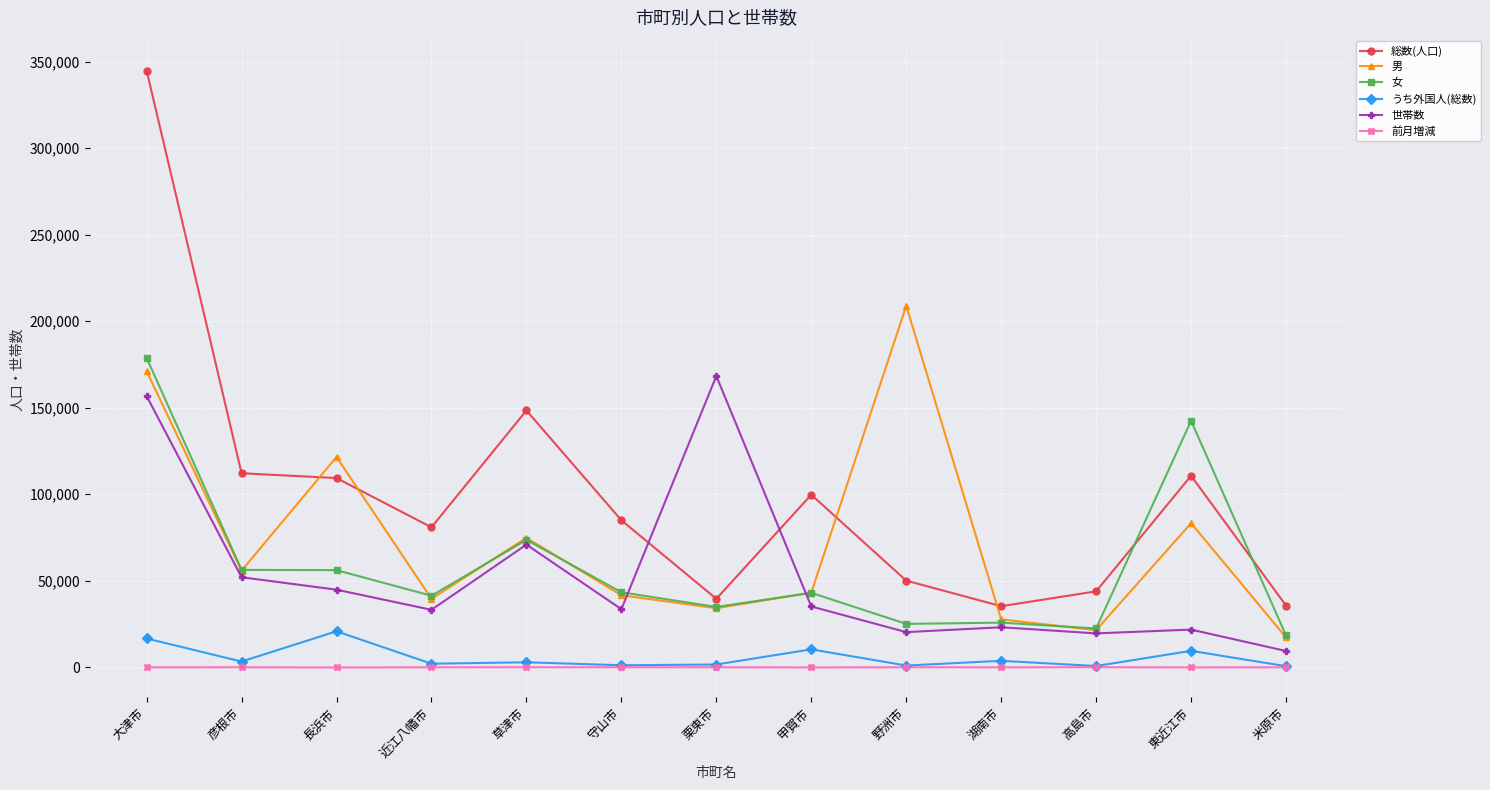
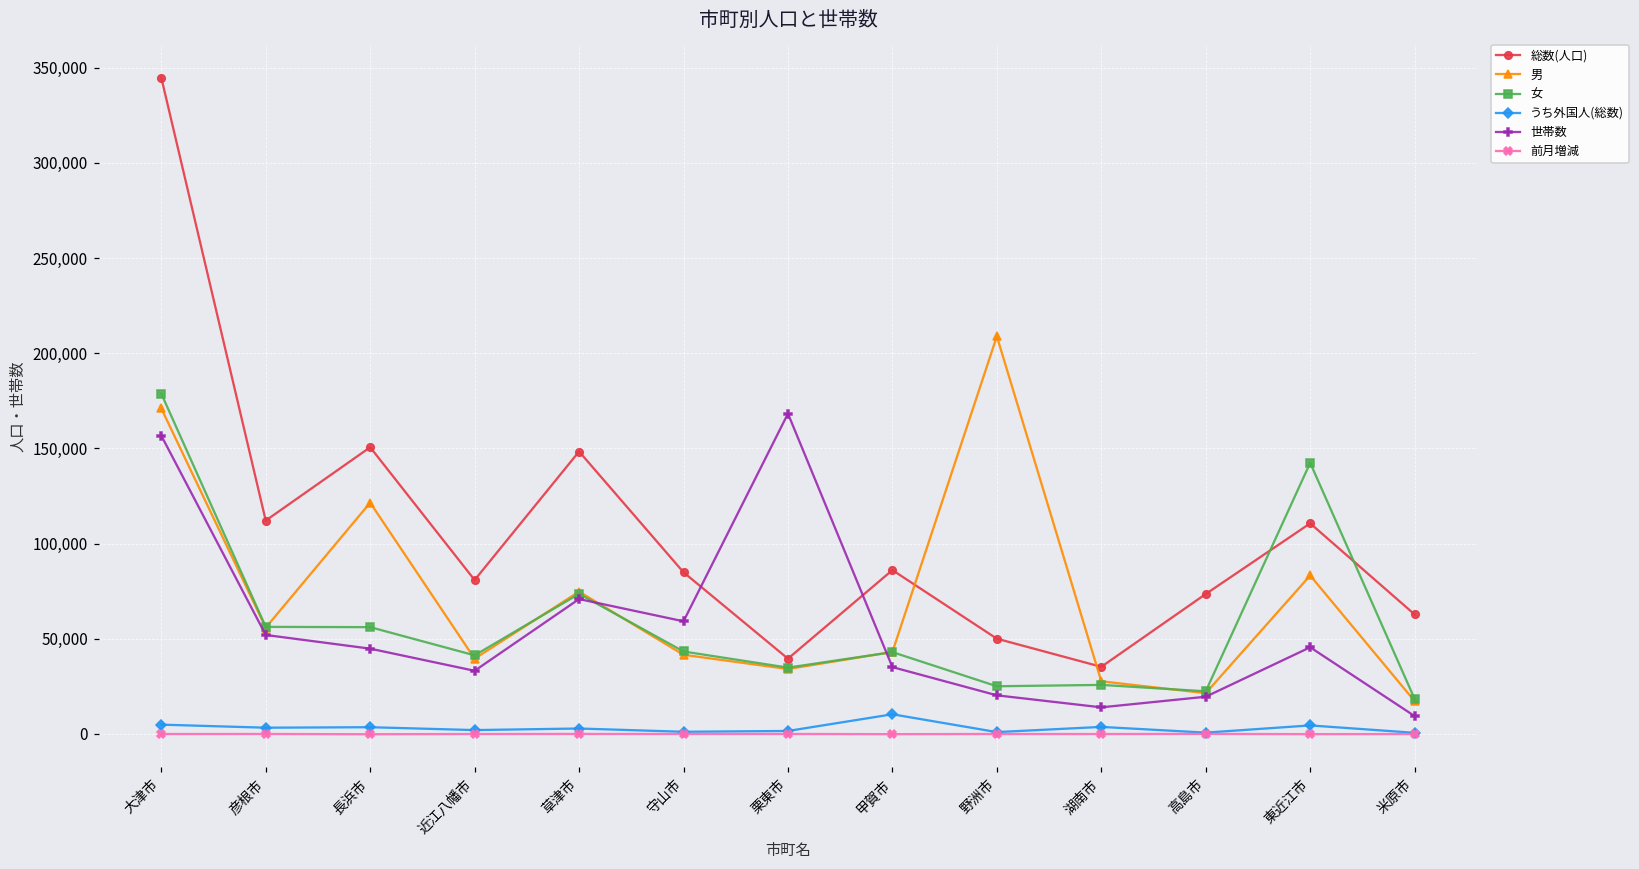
うち外国人(総数), 大津市: 17,000 -> 5,000
総数(人口), 長浜市: 109,000 -> 151,000
うち外国人(総数), 長浜市: 21,000 -> 4,000
世帯数, 守山市: 34,000 -> 59,000
総数(人口), 甲賀市: 100,000 -> 86,000
世帯数, 湖南市: 23,000 -> 14,000
総数(人口), 高島市: 44,000 -> 74,000
うち外国人(総数), 東近江市: 9,000 -> 4,000
世帯数, 東近江市: 22,000 -> 46,000
総数(人口), 米原市: 36,000 -> 63,000
